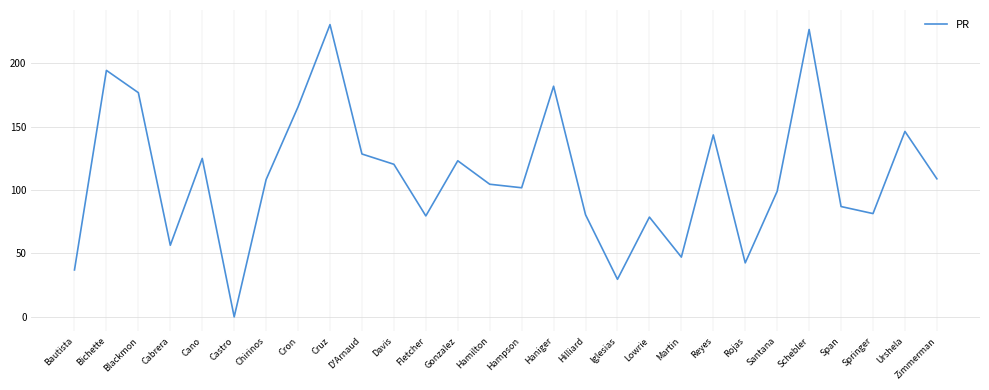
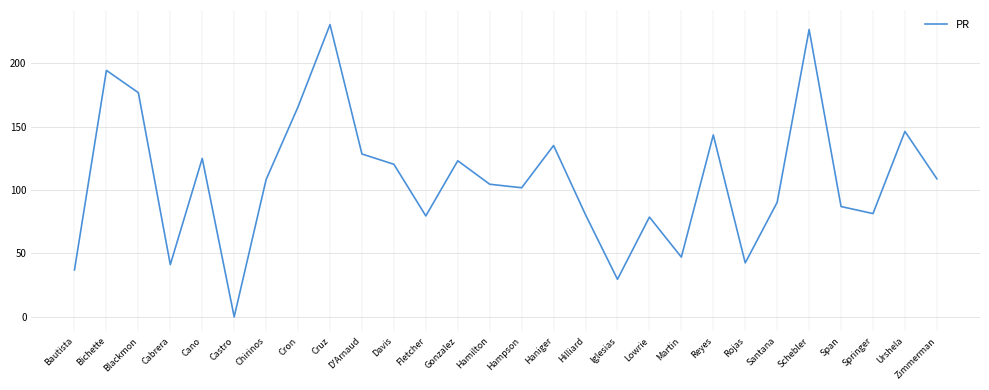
Cabrera: 56 -> 41
Haniger: 182 -> 135
Santana: 99 -> 90
